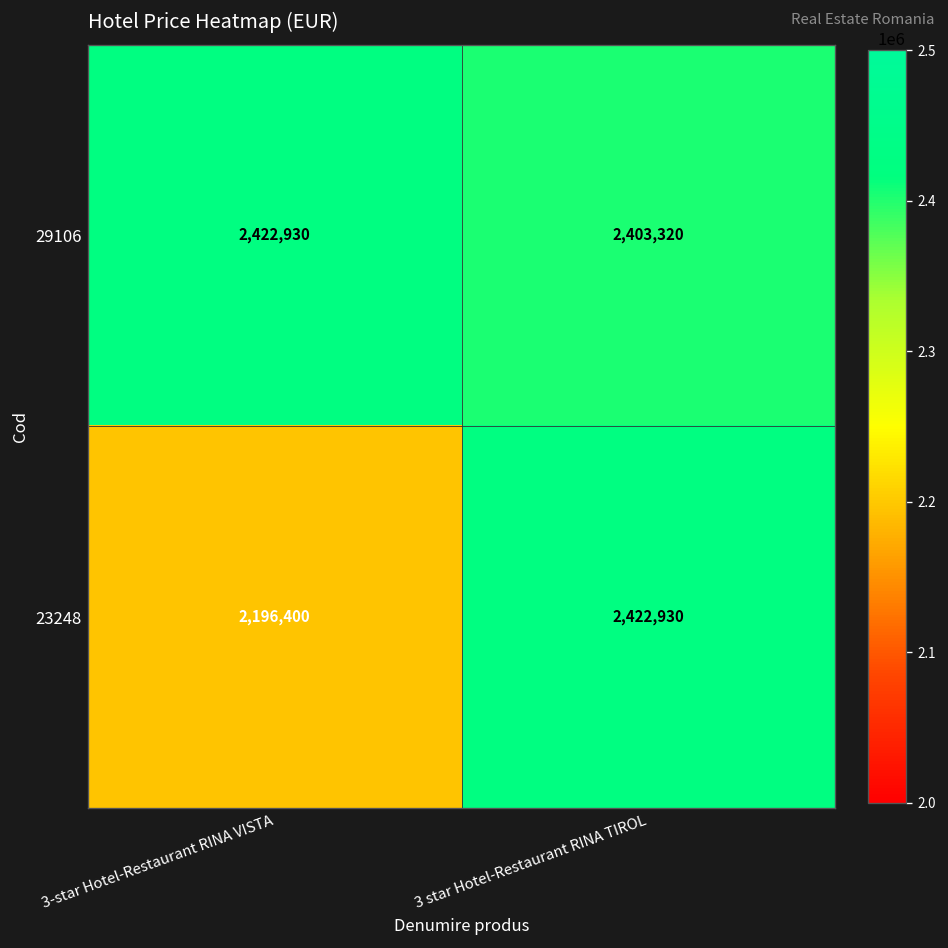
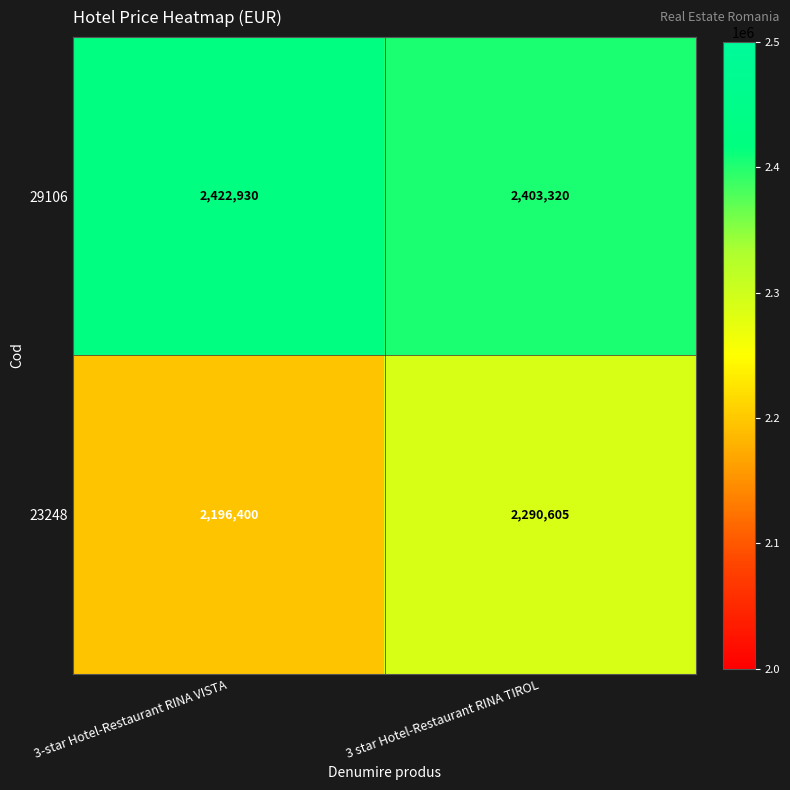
23248, 3 star Hotel-Restaurant RINA TIROL: 2,422,930 -> 2,290,605
